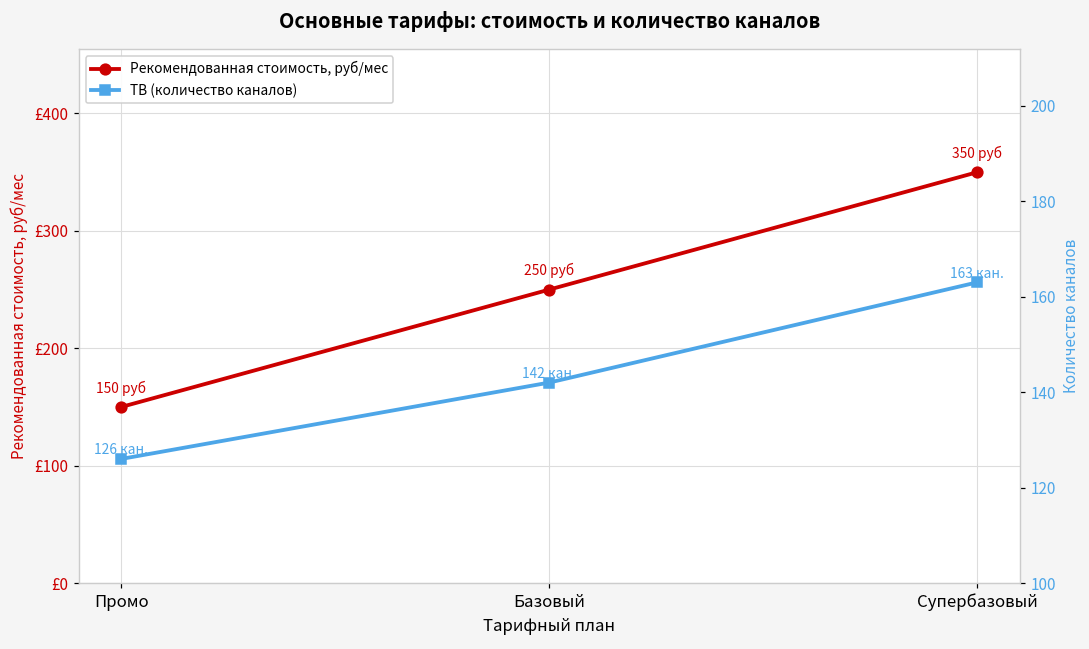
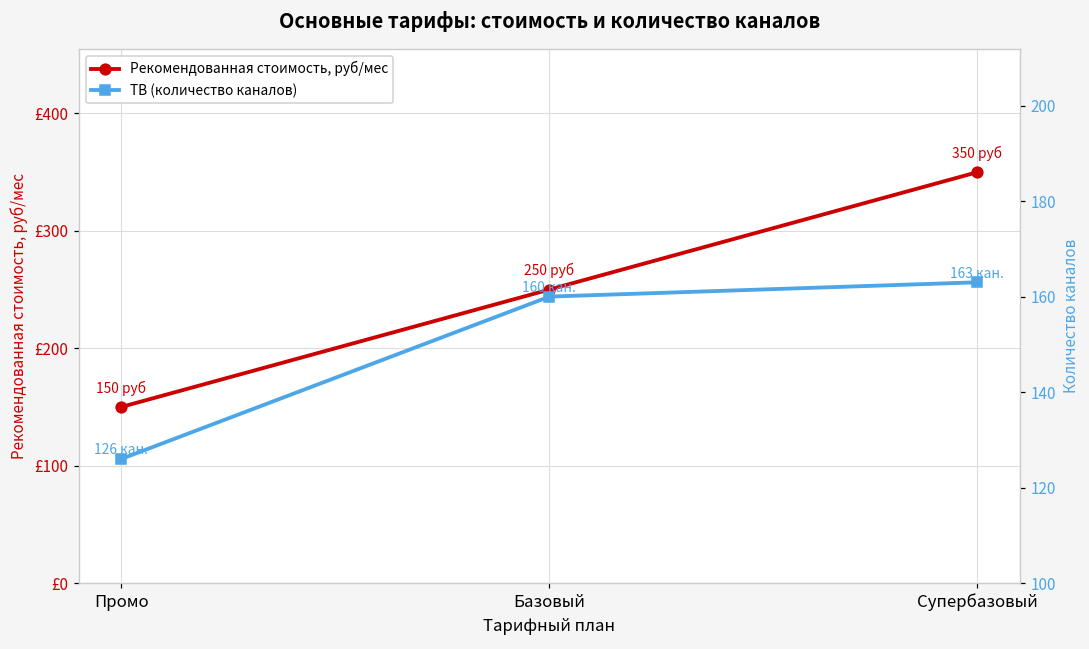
ТВ (количество каналов), Базовый: 142 -> 160
